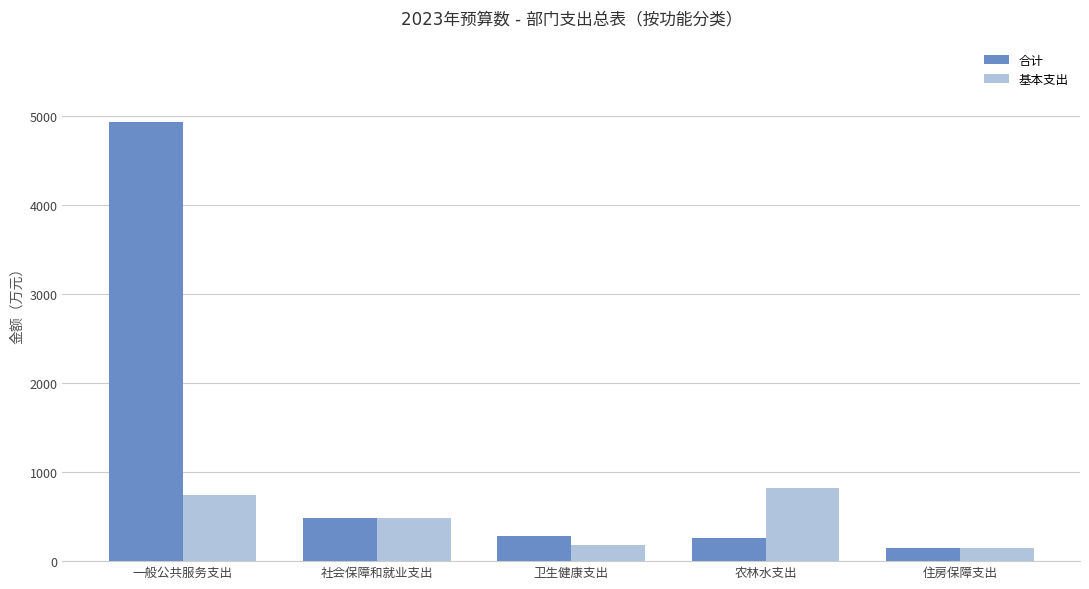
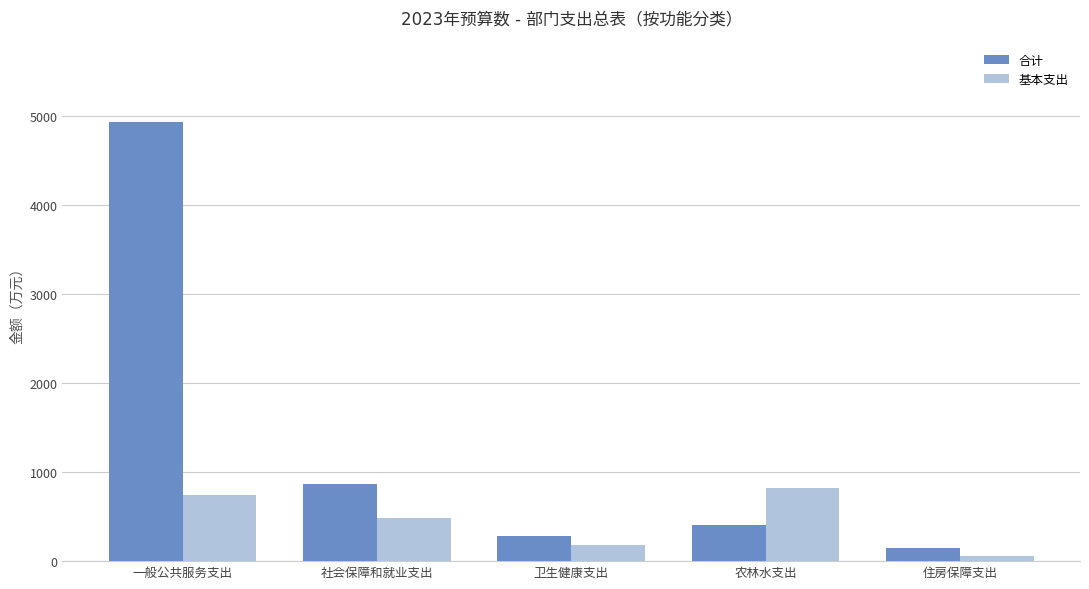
合计, 社会保障和就业支出: 500 -> 900
合计, 农林水支出: 300 -> 400
基本支出, 住房保障支出: 140 -> 50
